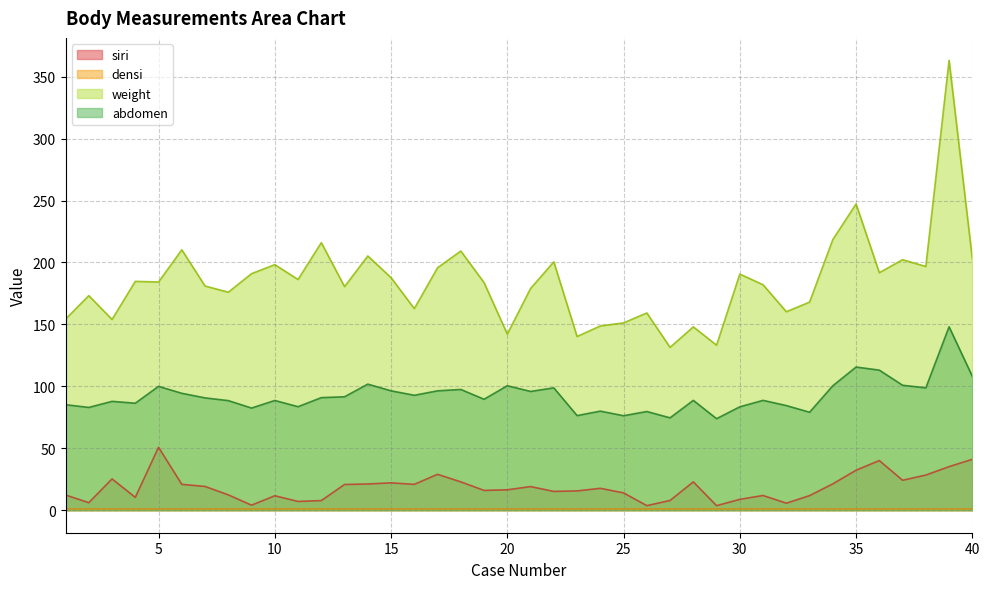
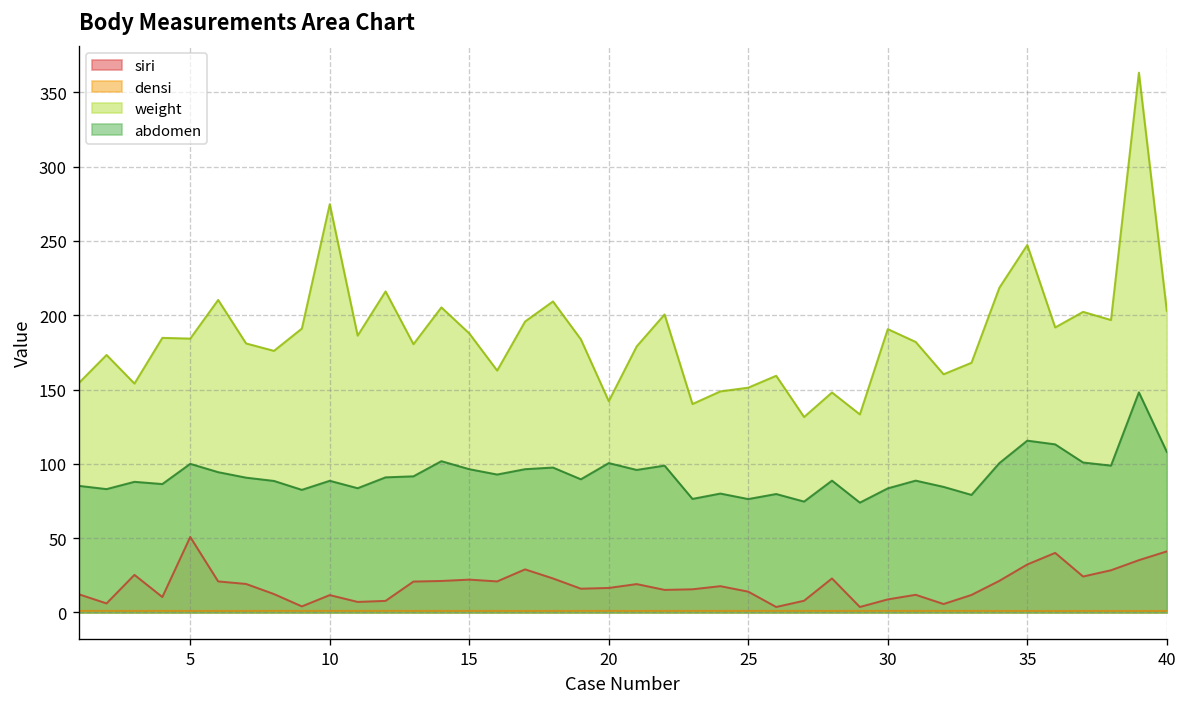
weight, 10: 198 -> 275
